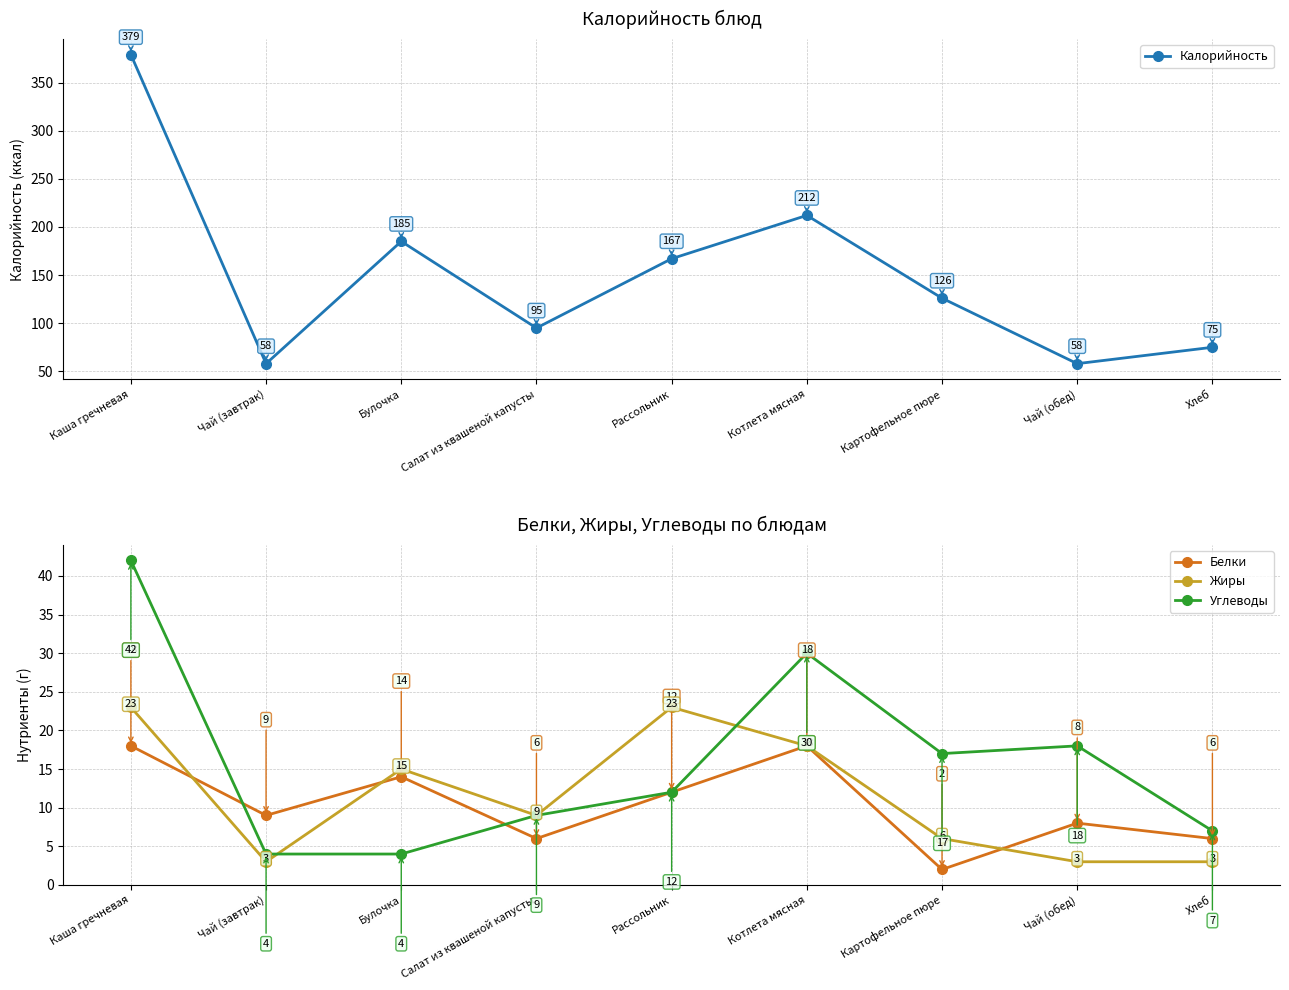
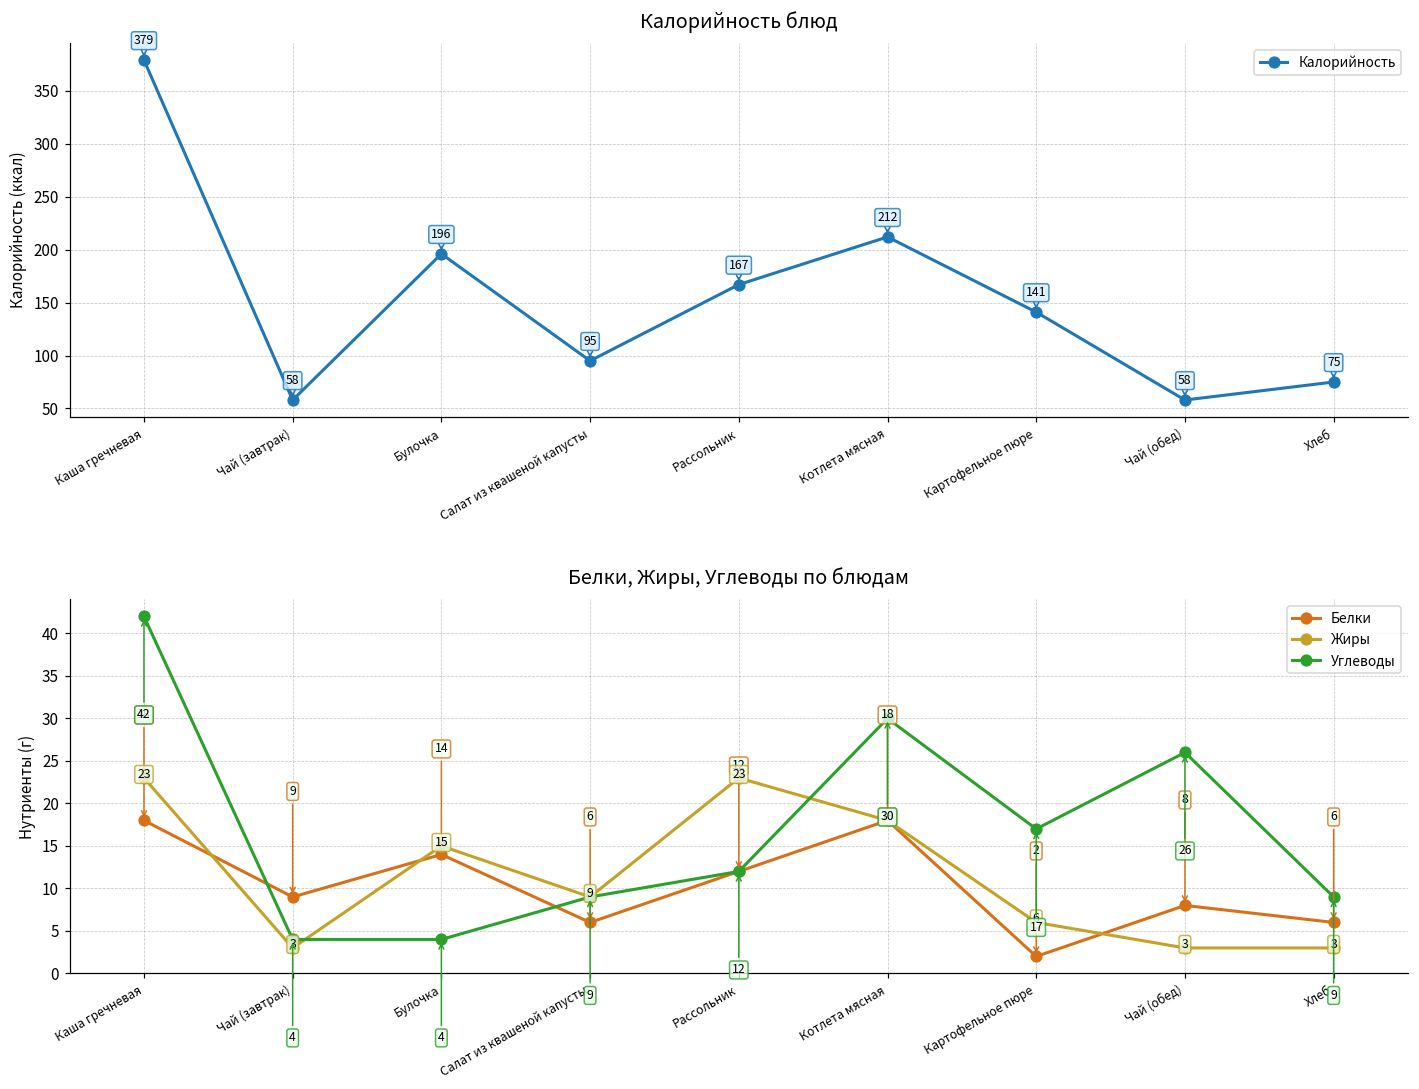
Калорийность блюд, Булочка: 185 -> 196
Калорийность блюд, Картофельное пюре: 126 -> 141
Белки, Жиры, Углеводы по блюдам, Углеводы, Чай (обед): 18 -> 26
Белки, Жиры, Углеводы по блюдам, Углеводы, Хлеб: 7 -> 9
